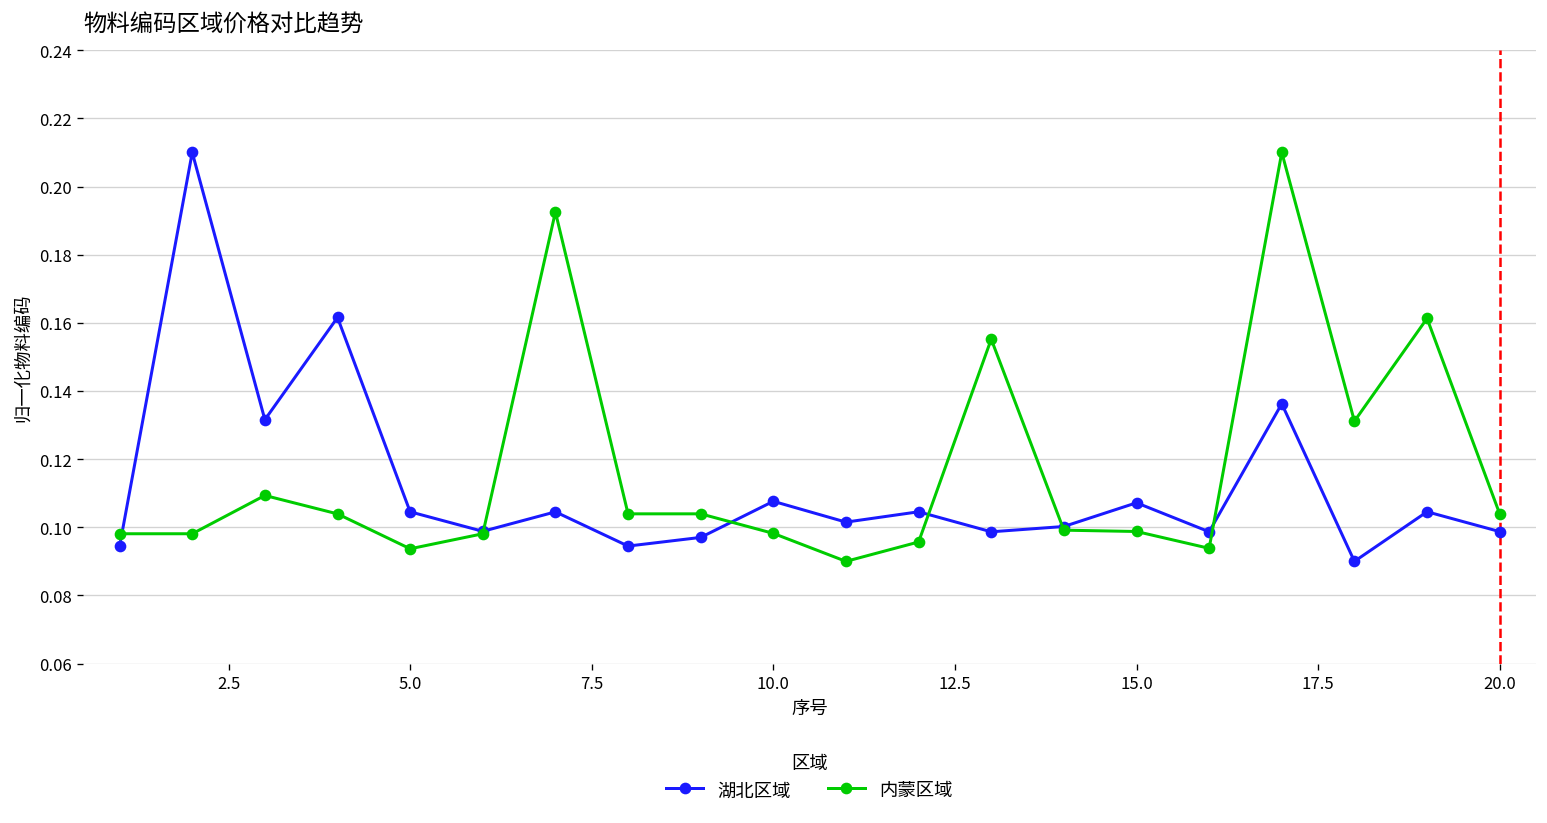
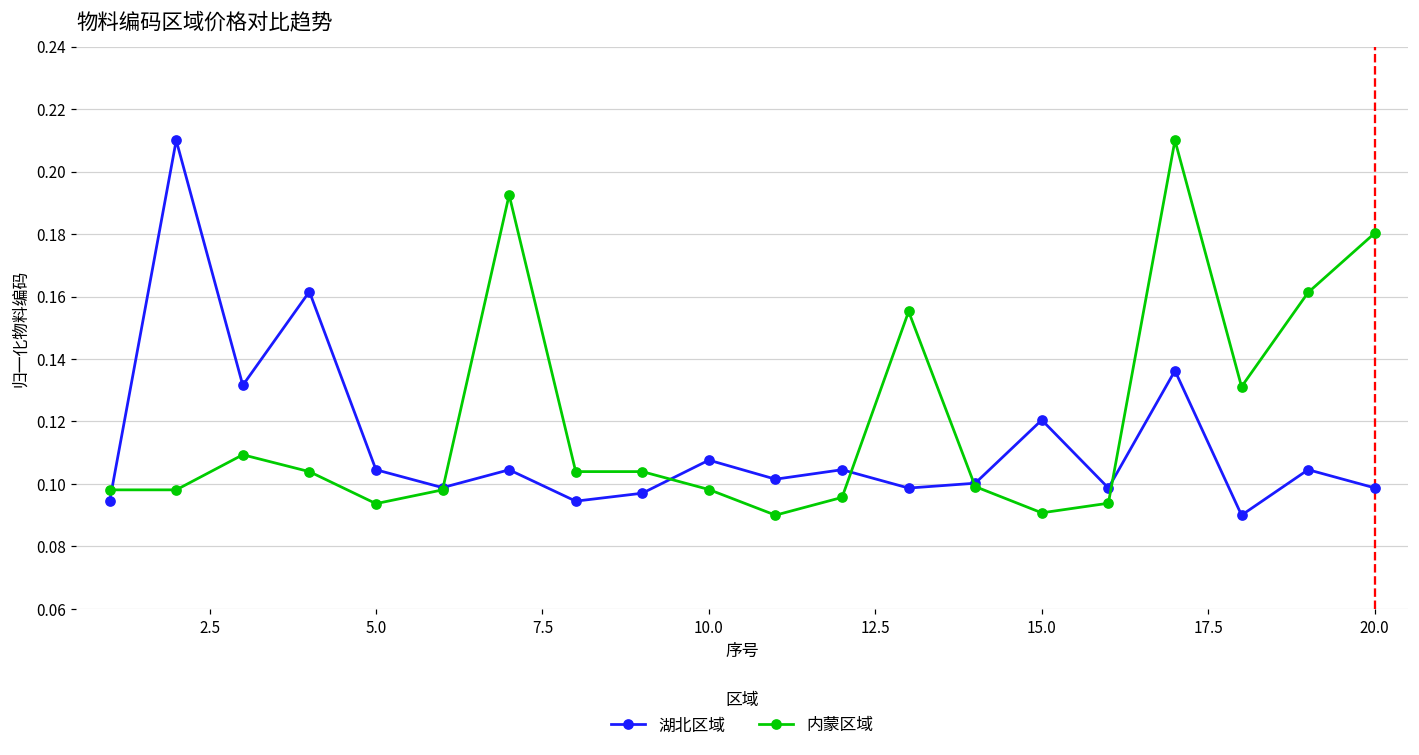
湖北区域, 15.0: 0.107 -> 0.120
内蒙区域, 15.0: 0.099 -> 0.091
内蒙区域, 20.0: 0.104 -> 0.180
